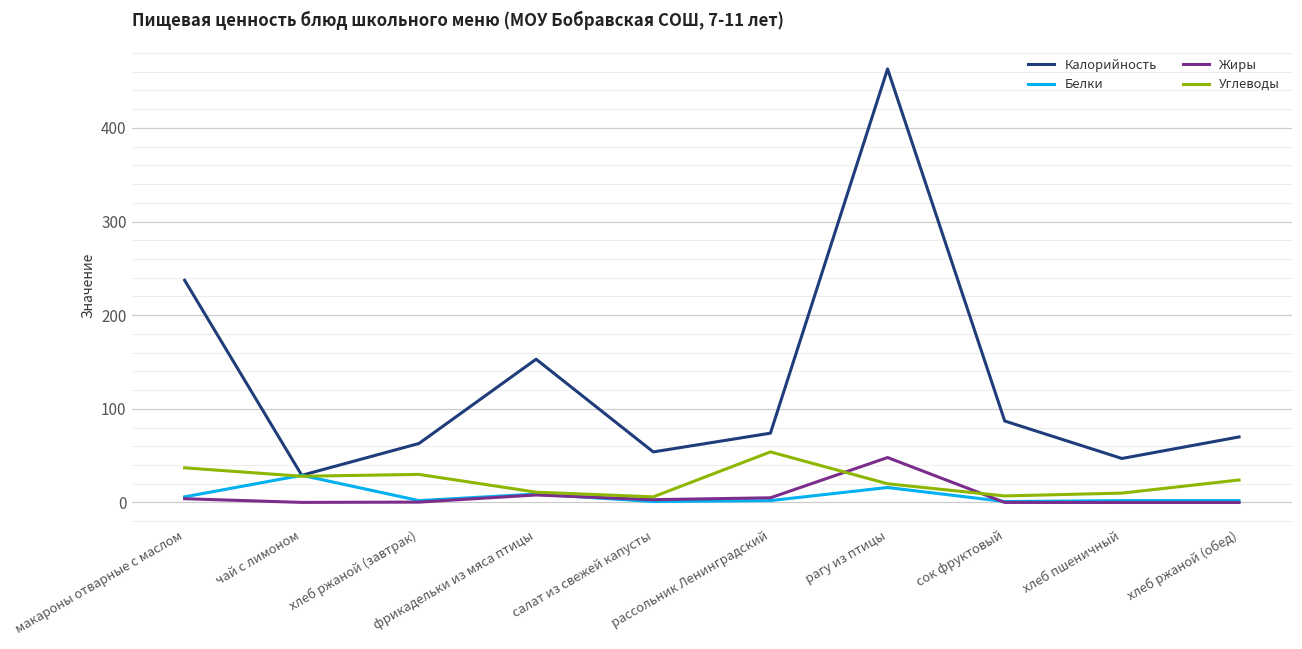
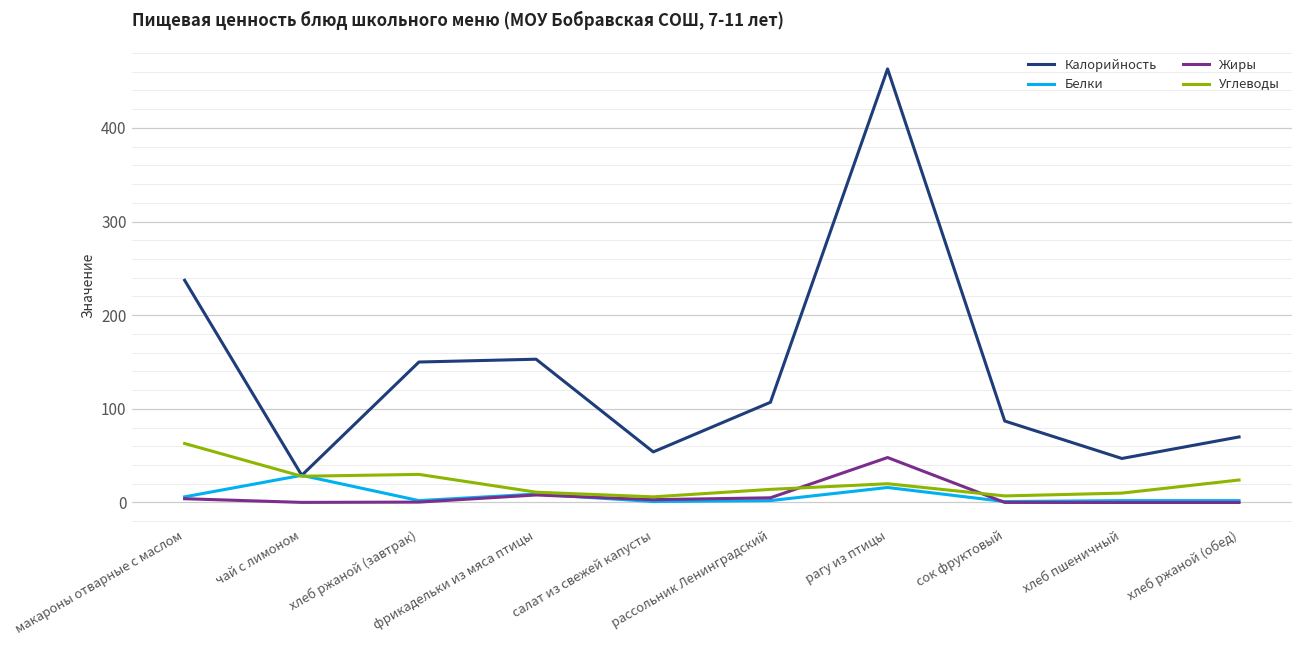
Углеводы, макароны отварные с маслом: 40 -> 60
Калорийность, хлеб ржаной (завтрак): 60 -> 150
Калорийность, рассольник Ленинградский: 70 -> 110
Углеводы, рассольник Ленинградский: 50 -> 10
